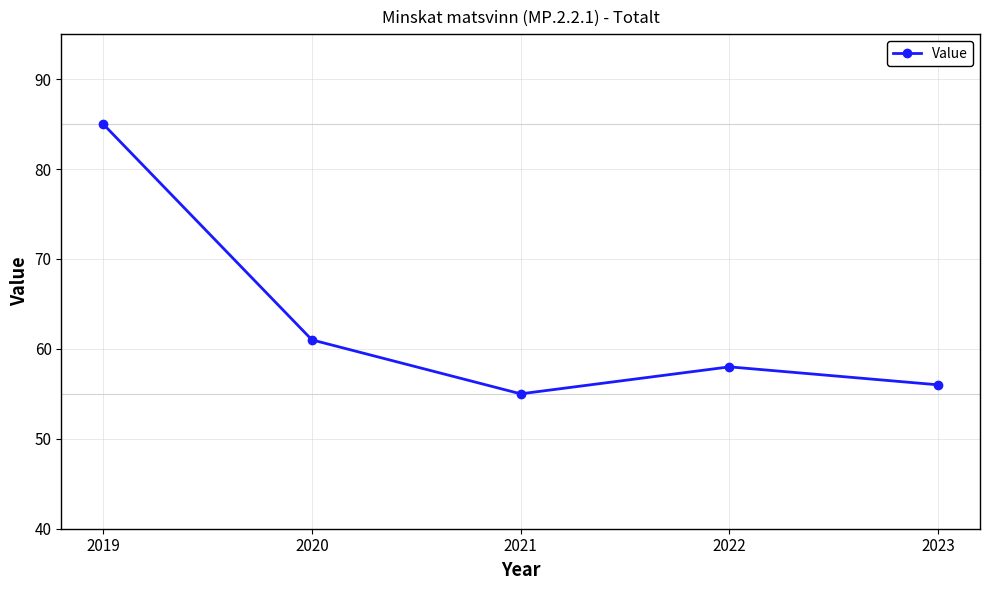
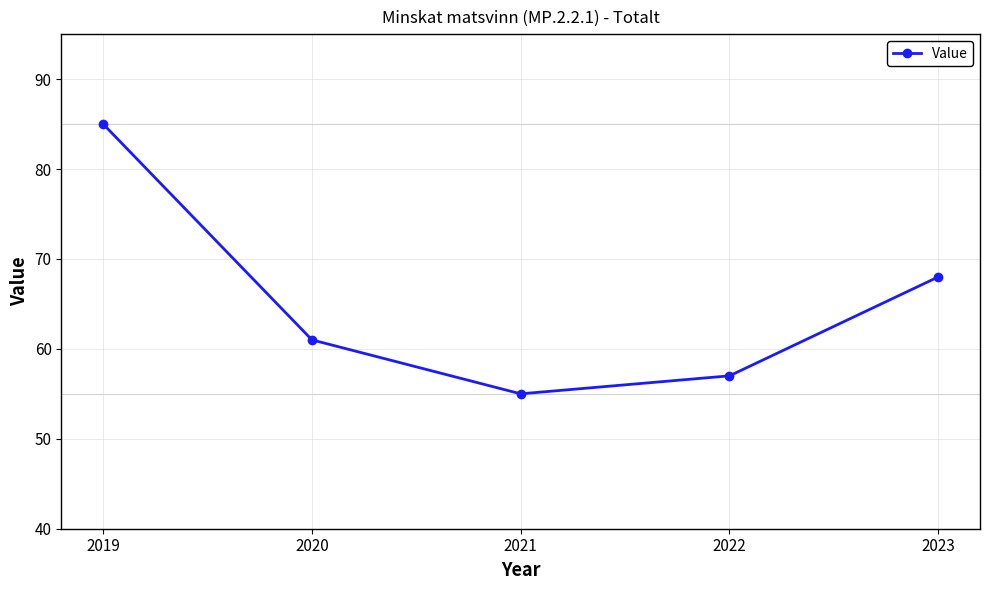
2022: 58 -> 57
2023: 56 -> 68
